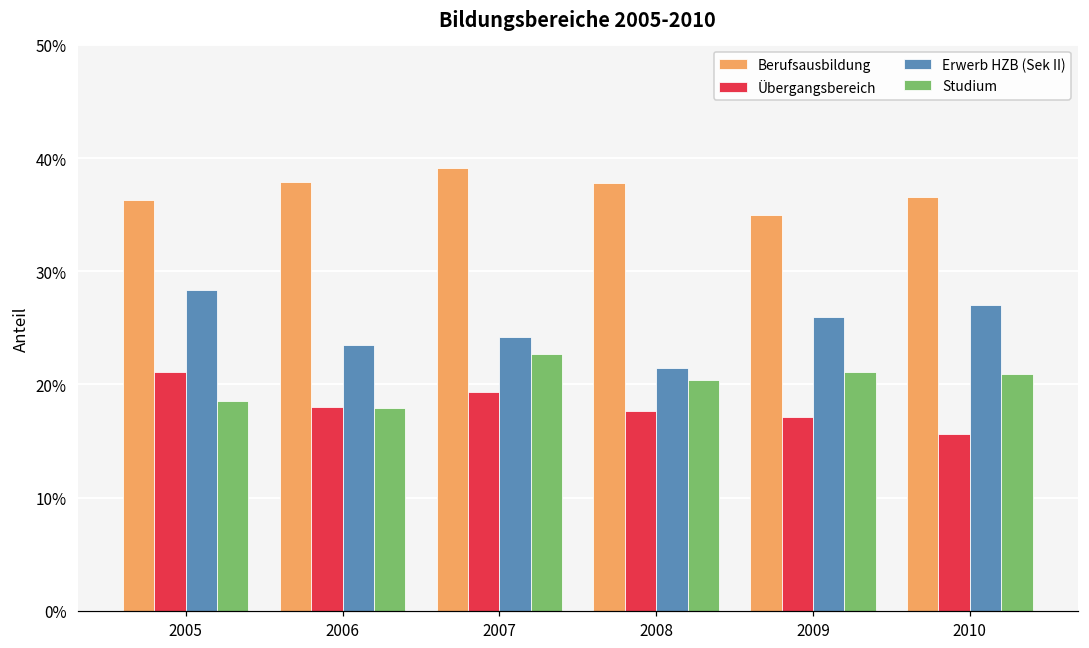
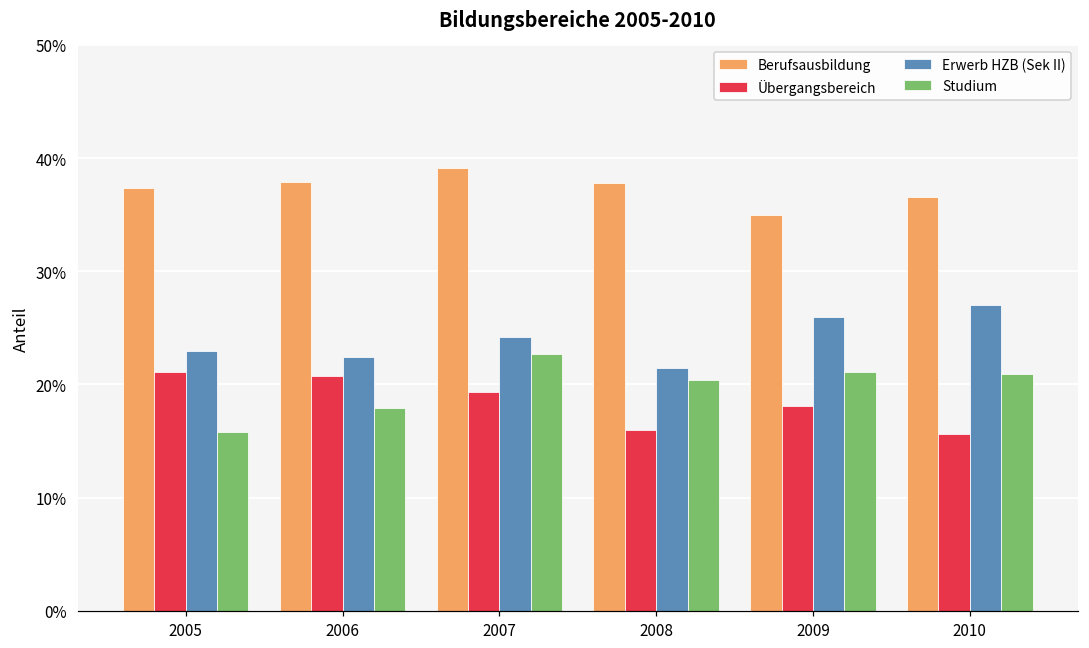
Berufsausbildung, 2005: 36.3% -> 37.4%
Erwerb HZB (Sek II), 2005: 28.4% -> 23.0%
Studium, 2005: 18.5% -> 15.8%
Übergangsbereich, 2006: 18.0% -> 20.8%
Erwerb HZB (Sek II), 2006: 23.5% -> 22.5%
Übergangsbereich, 2008: 17.7% -> 16.0%
Übergangsbereich, 2009: 17.1% -> 18.1%
